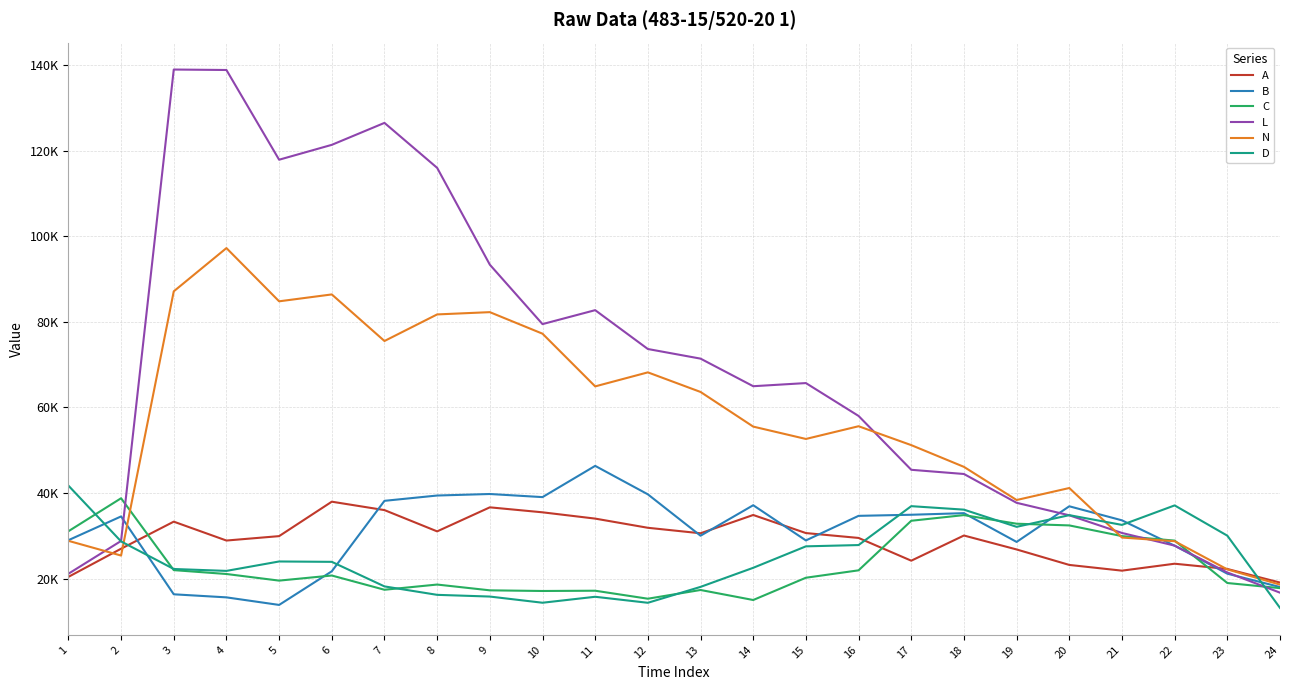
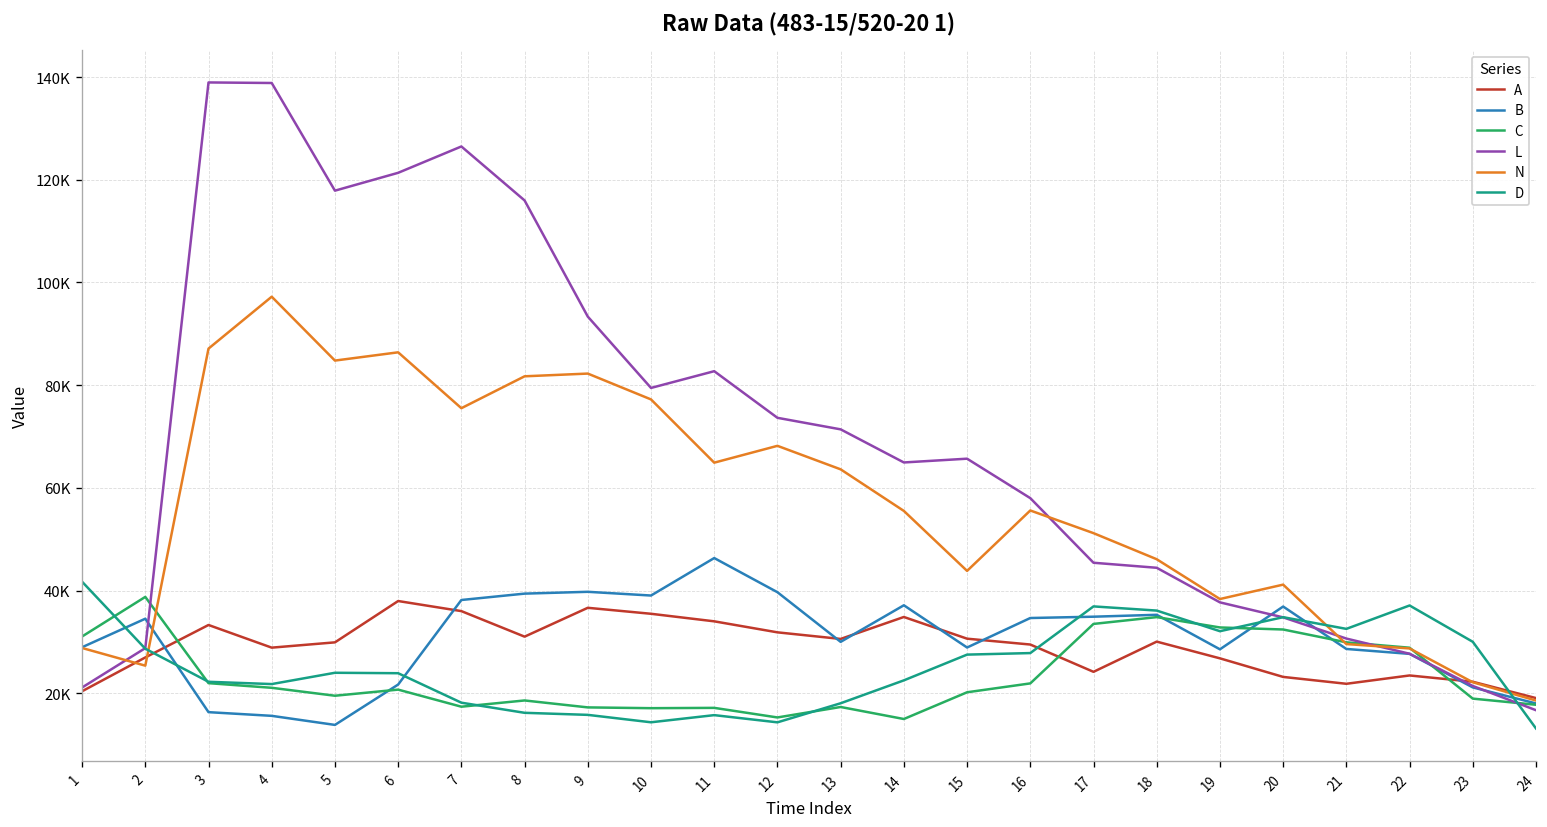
N, 15: 53000 -> 44000
B, 21: 34000 -> 29000
